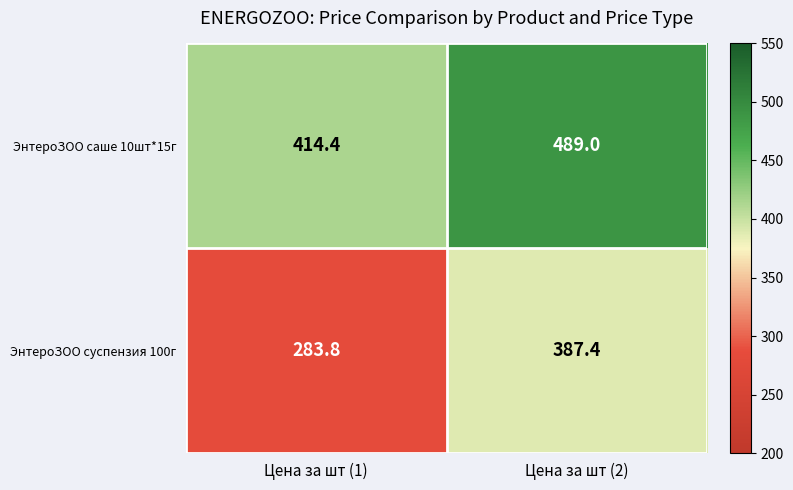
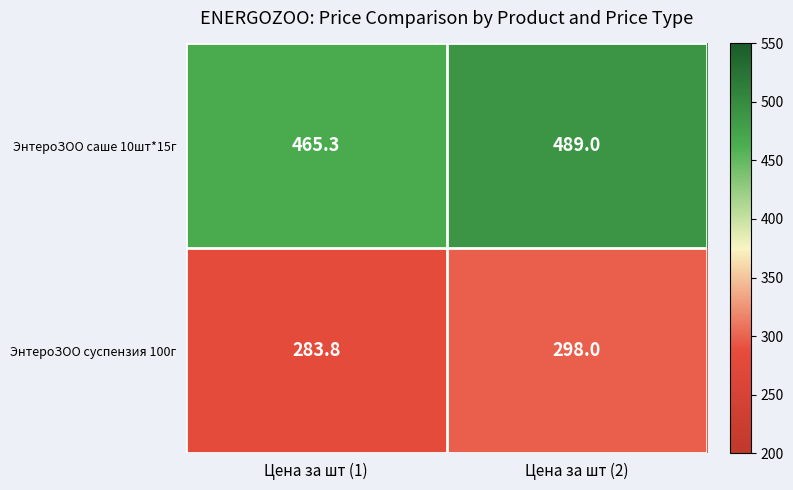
ЭнтероЗОО саше 10шт*15г, Цена за шт (1): 414.4 -> 465.3
ЭнтероЗОО суспензия 100г, Цена за шт (2): 387.4 -> 298.0
